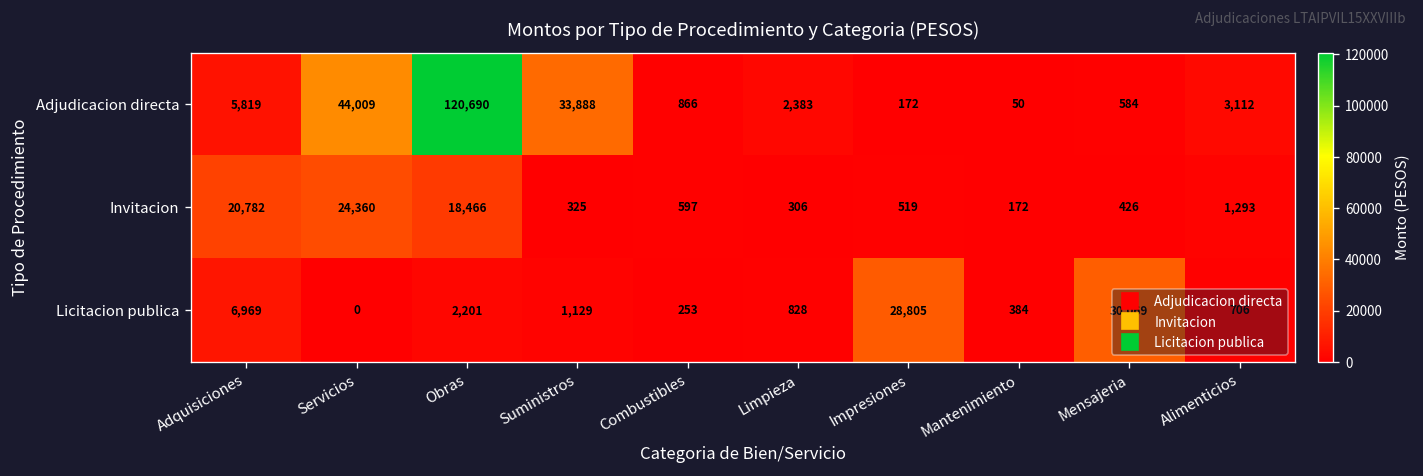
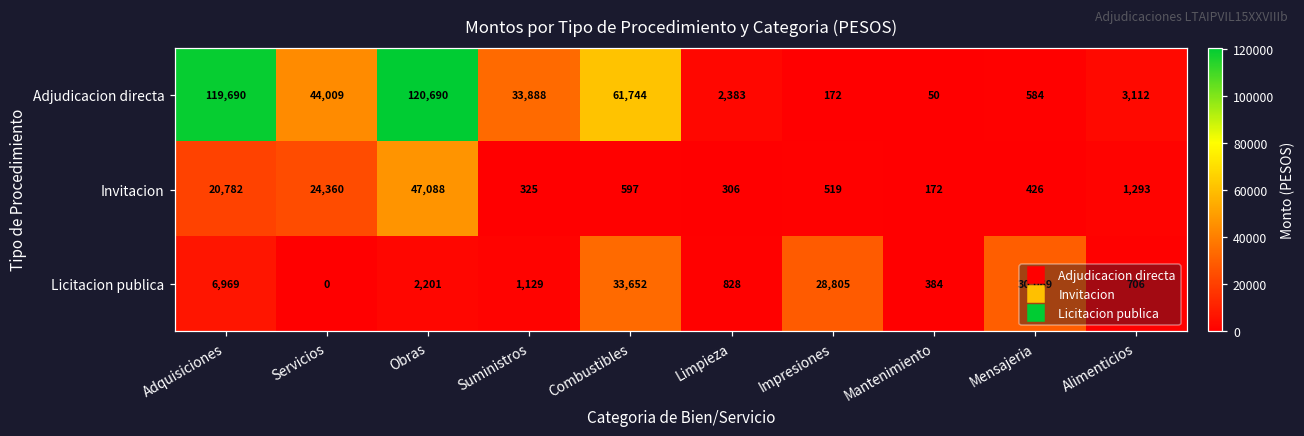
Adjudicacion directa, Adquisiciones: 5,819 -> 119,690
Adjudicacion directa, Combustibles: 866 -> 61,744
Invitacion, Obras: 18,466 -> 47,088
Licitacion publica, Combustibles: 253 -> 33,652
